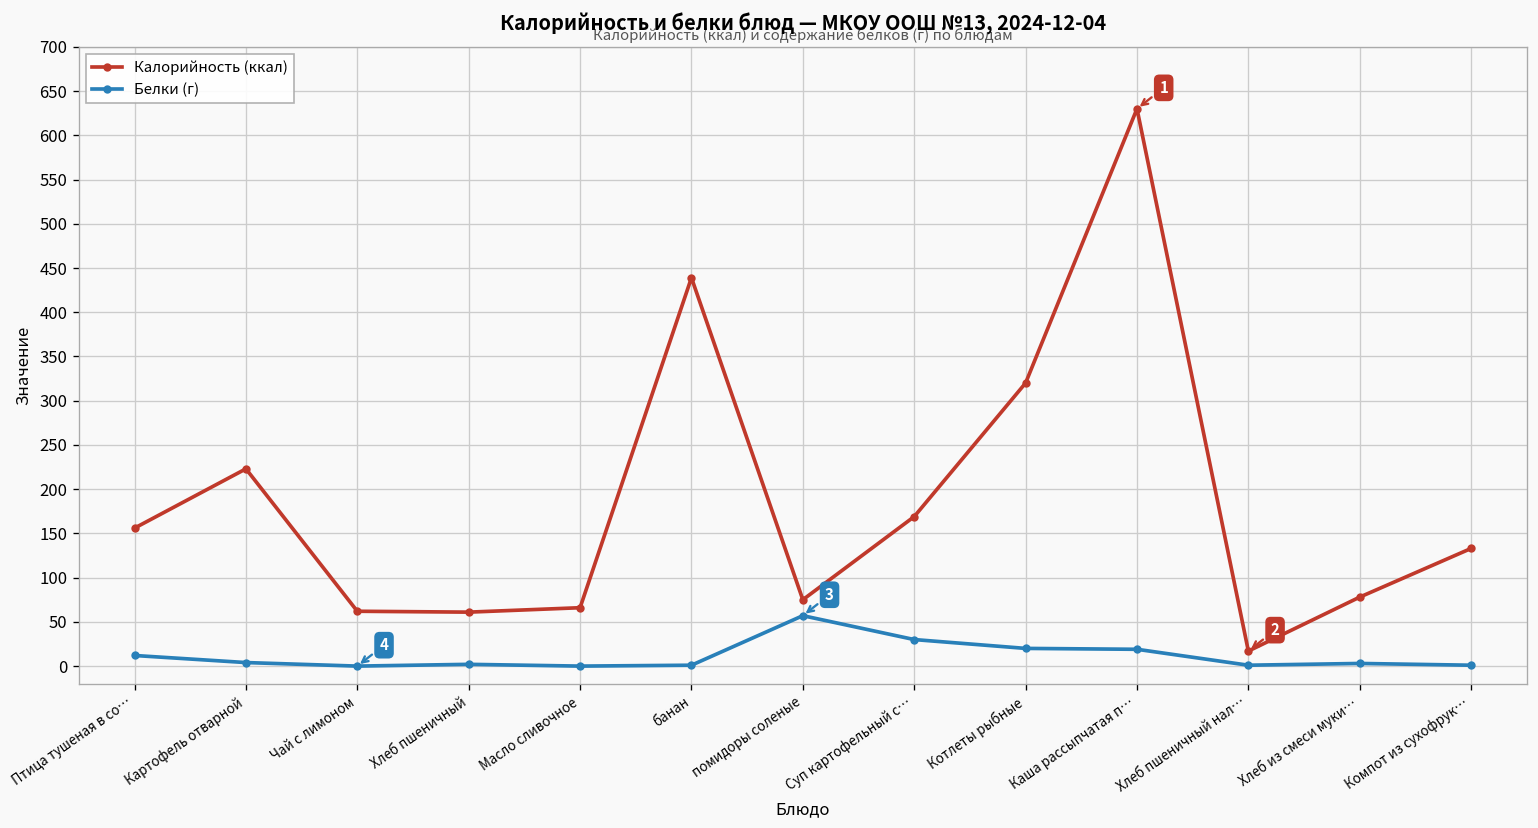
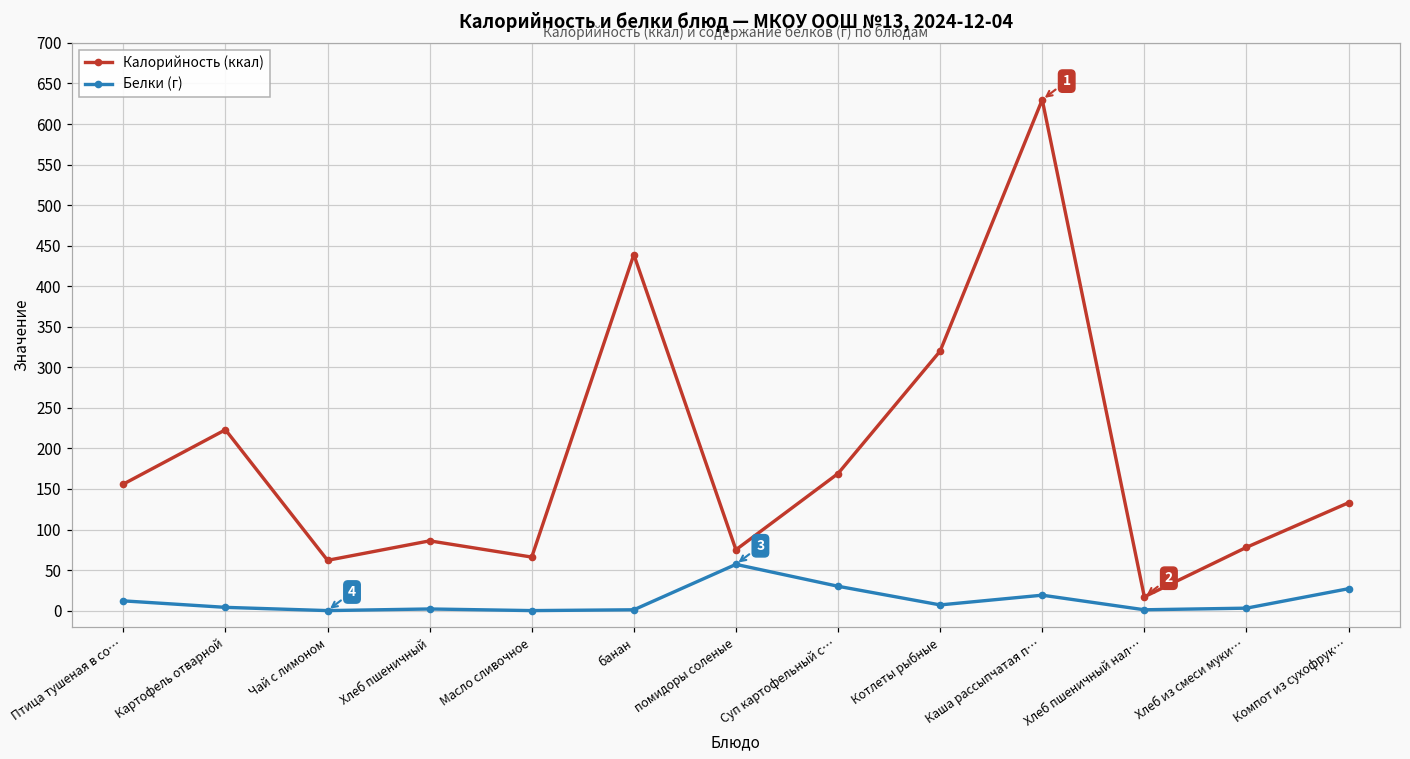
Калорийность (ккал), Хлеб пшеничный: 60 -> 90
Белки (г), Котлеты рыбные: 20 -> 10
Белки (г), Компот из сухофрук…: 0 -> 30
